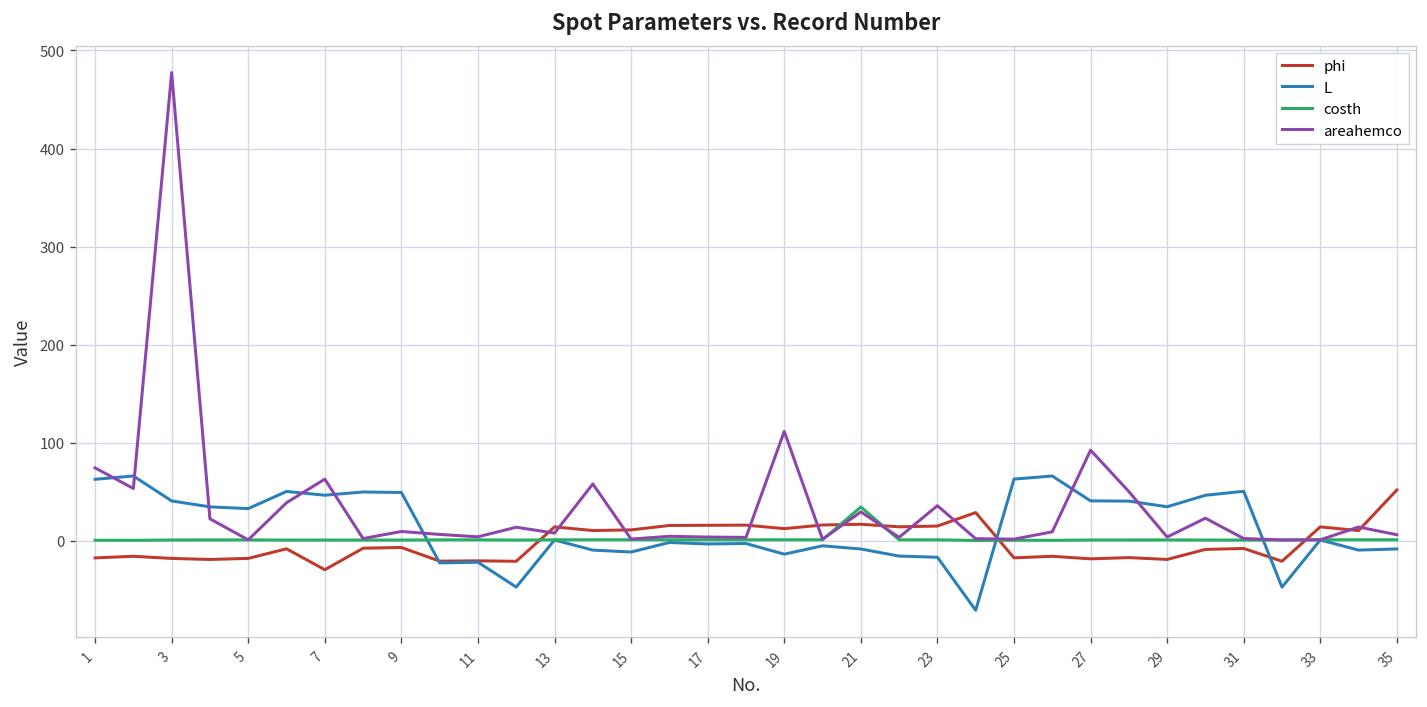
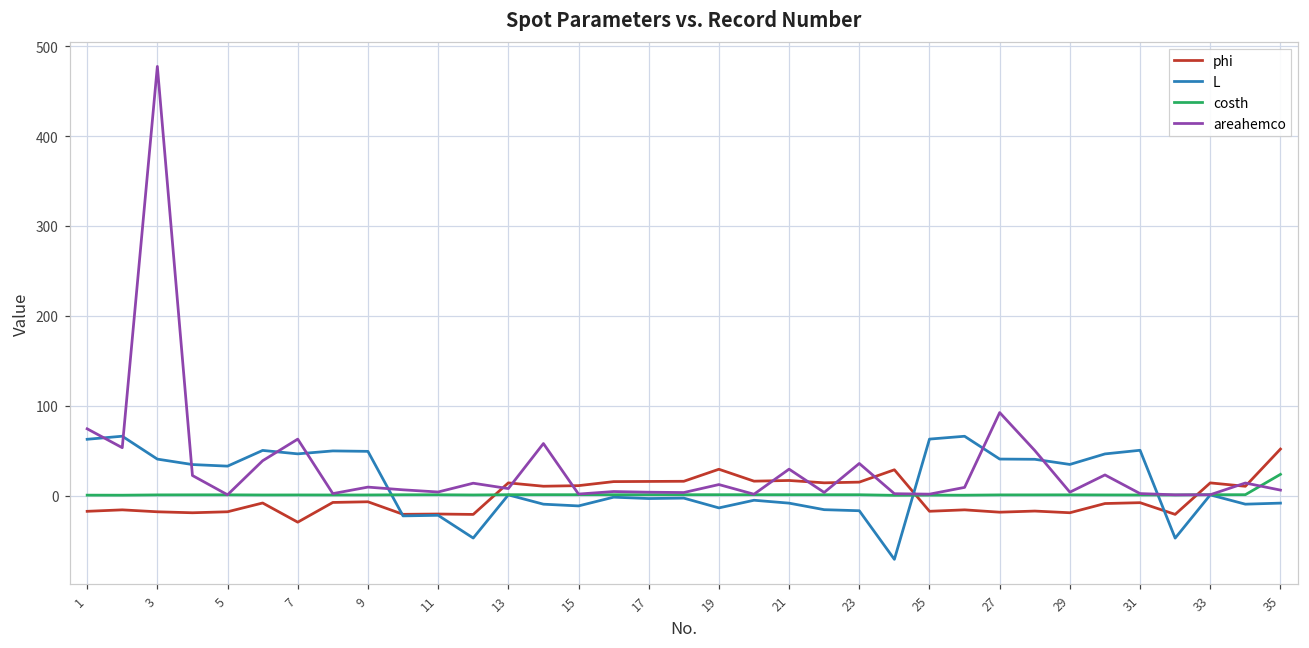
phi, 19: 10 -> 30
areahemco, 19: 110 -> 10
costh, 21: 30 -> 0
costh, 35: 0 -> 20
